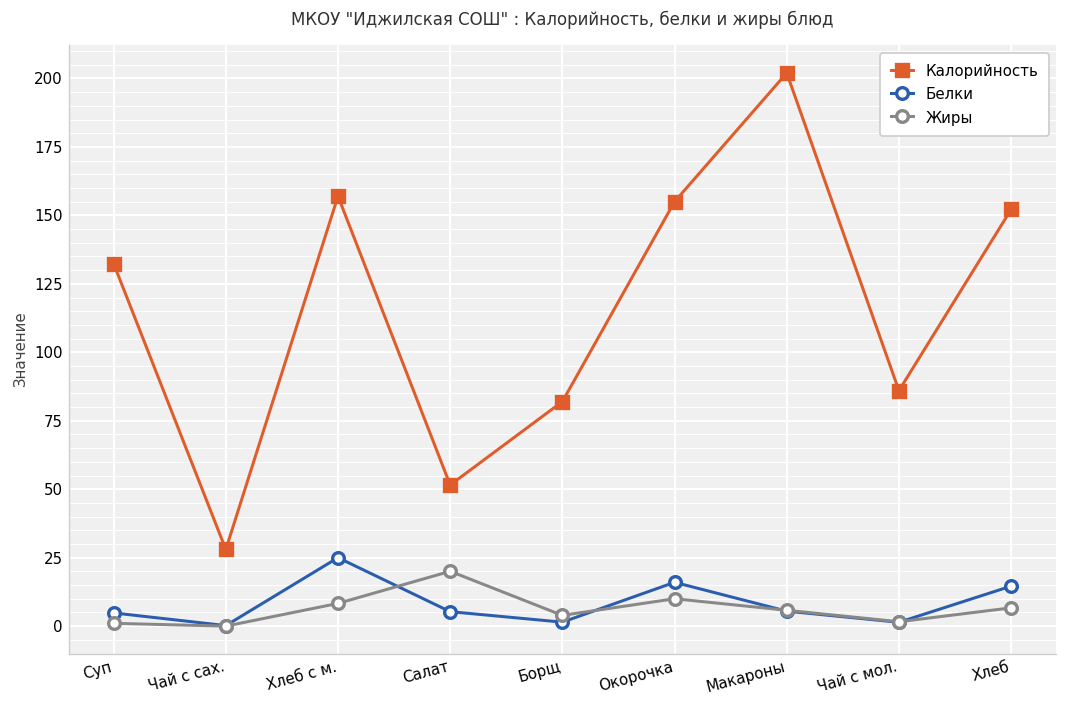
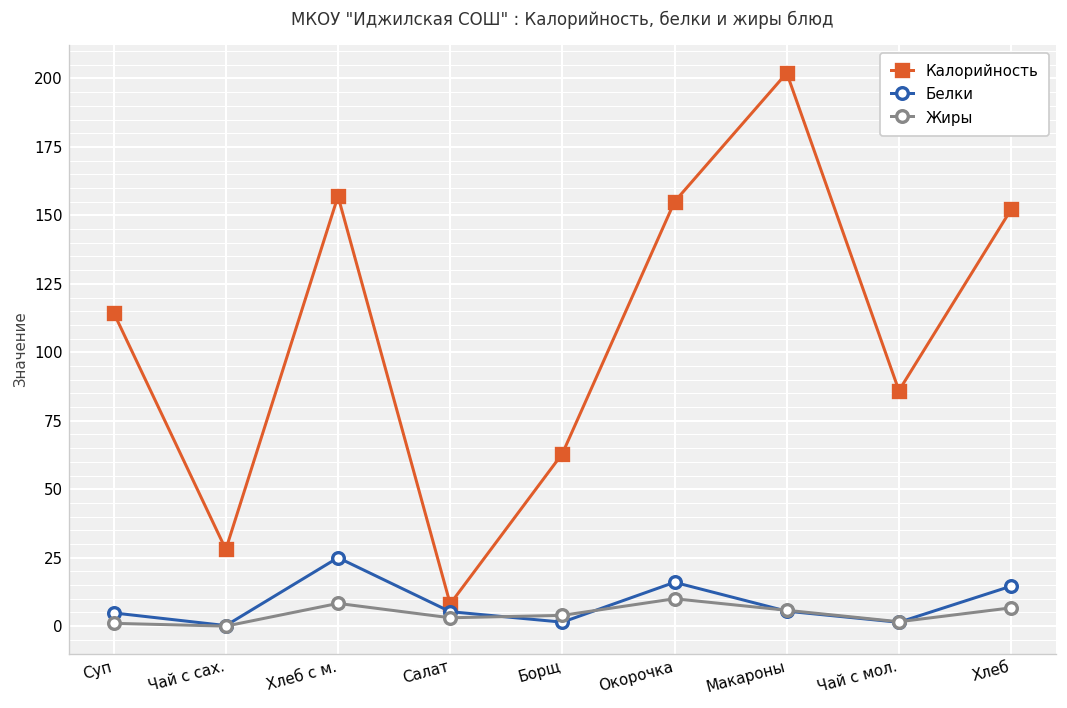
Калорийность, Суп: 132 -> 115
Калорийность, Салат: 52 -> 8
Жиры, Салат: 20 -> 3
Калорийность, Борщ: 82 -> 63
